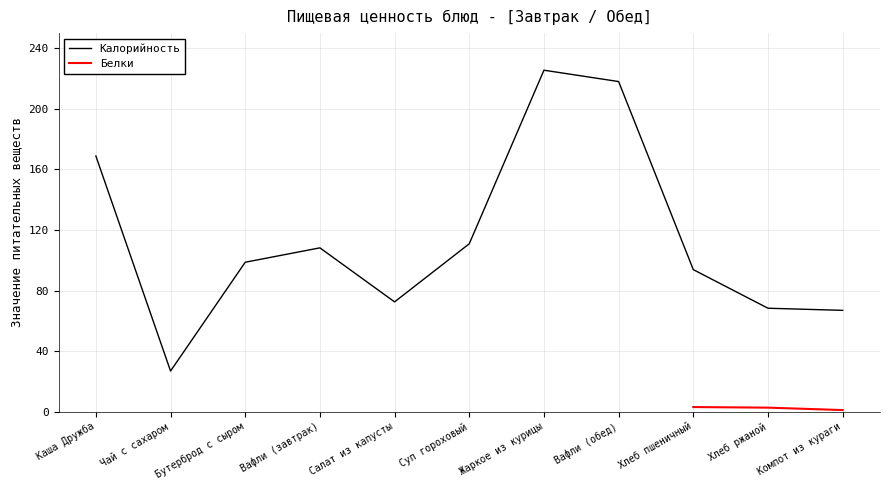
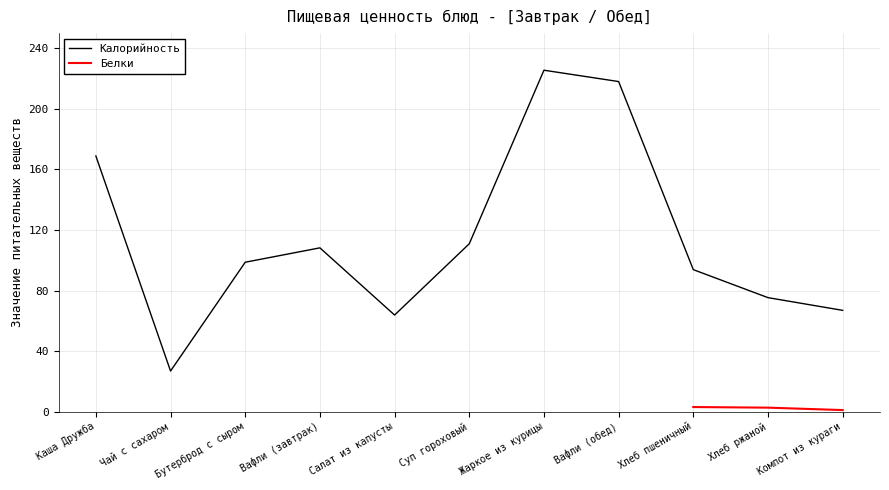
Калорийность, Салат из капусты: 73 -> 64
Калорийность, Хлеб ржаной: 68 -> 75
